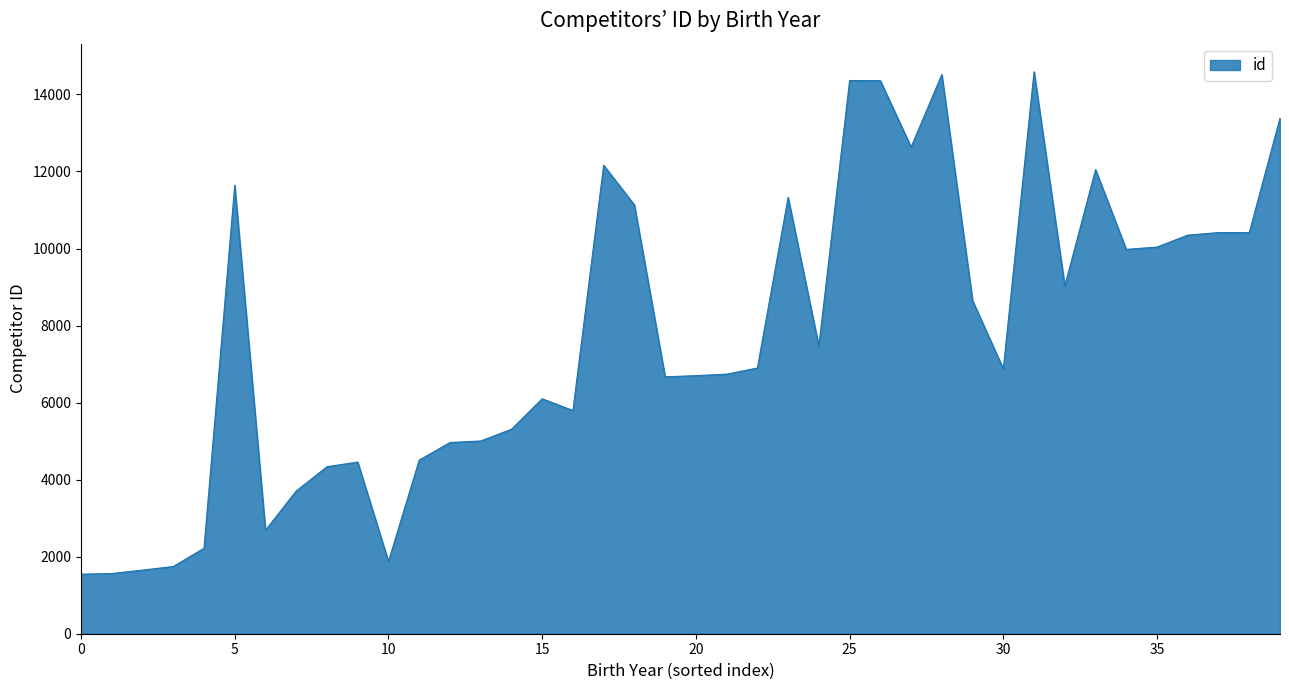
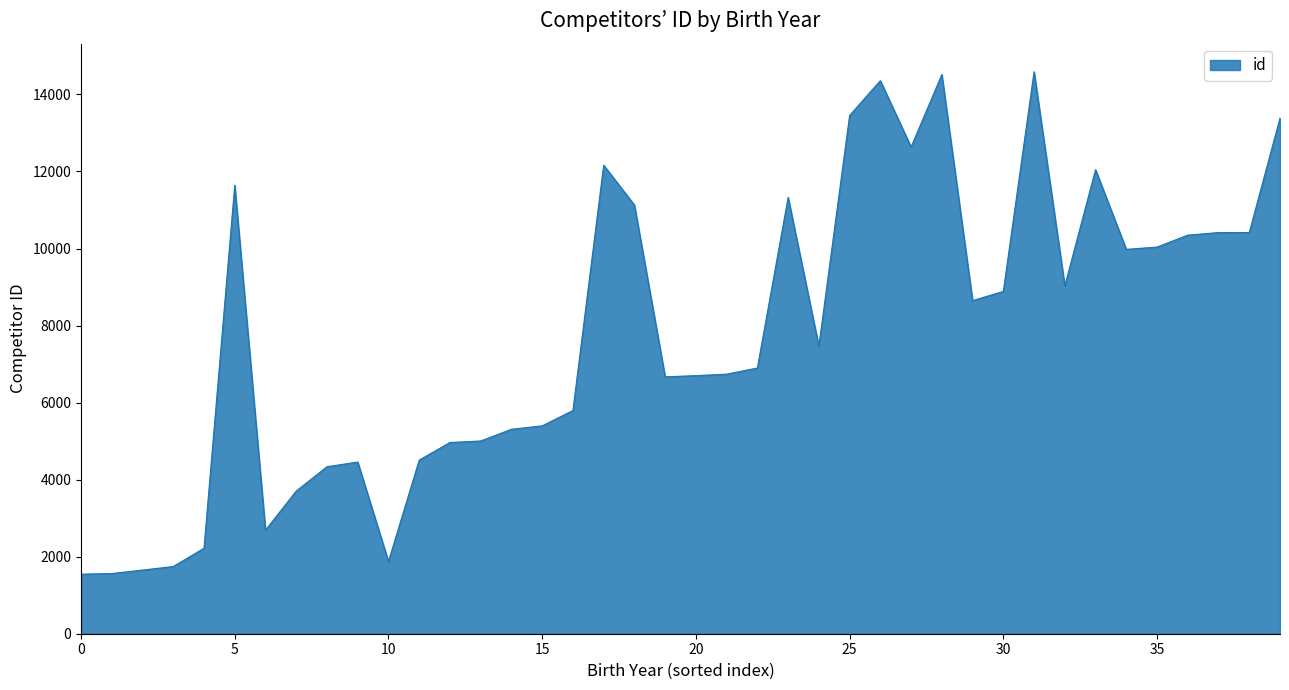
15: 6100 -> 5400
25: 14400 -> 13500
30: 6900 -> 8900
